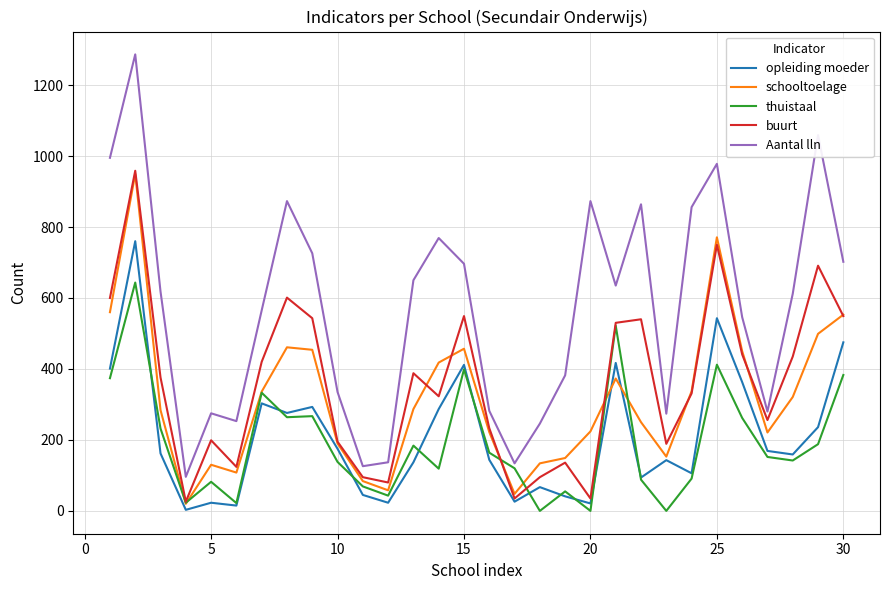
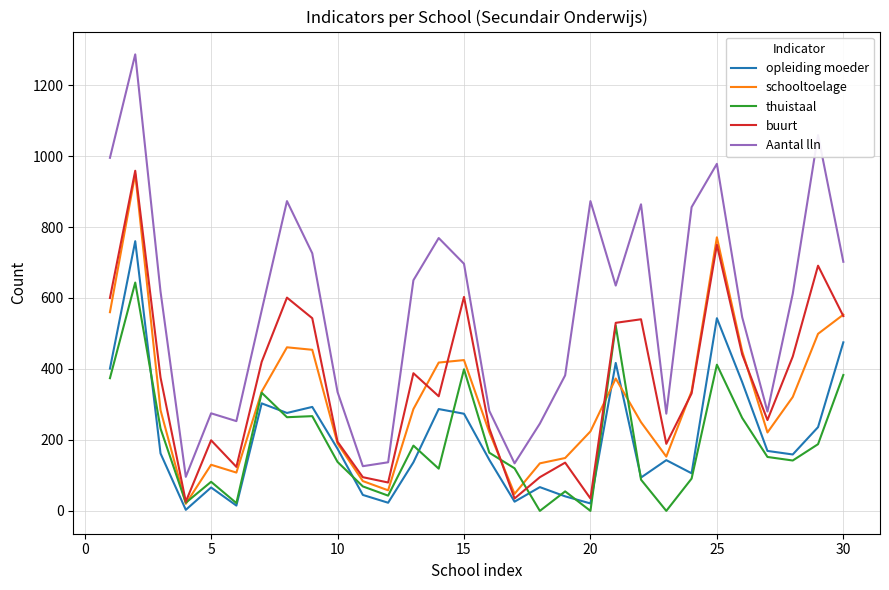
opleiding moeder, 5: 20 -> 70
opleiding moeder, 15: 410 -> 270
schooltoelage, 15: 460 -> 430
buurt, 15: 550 -> 600
